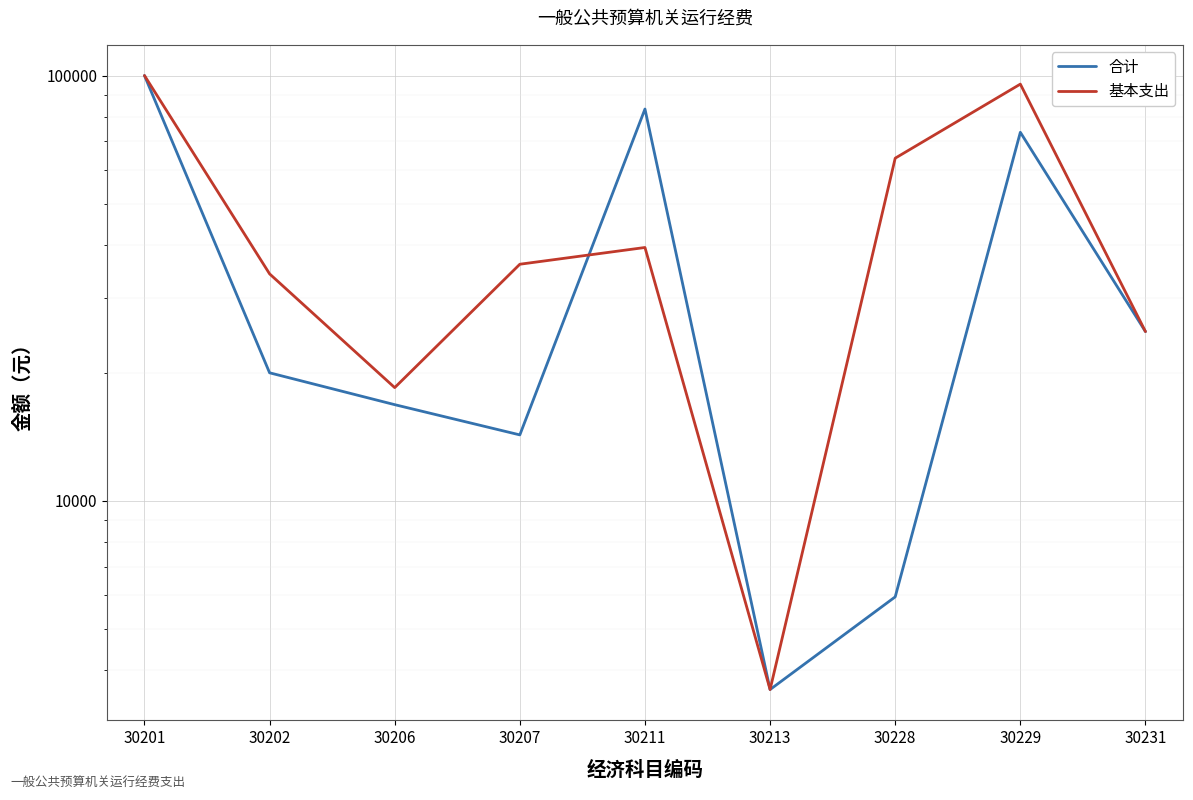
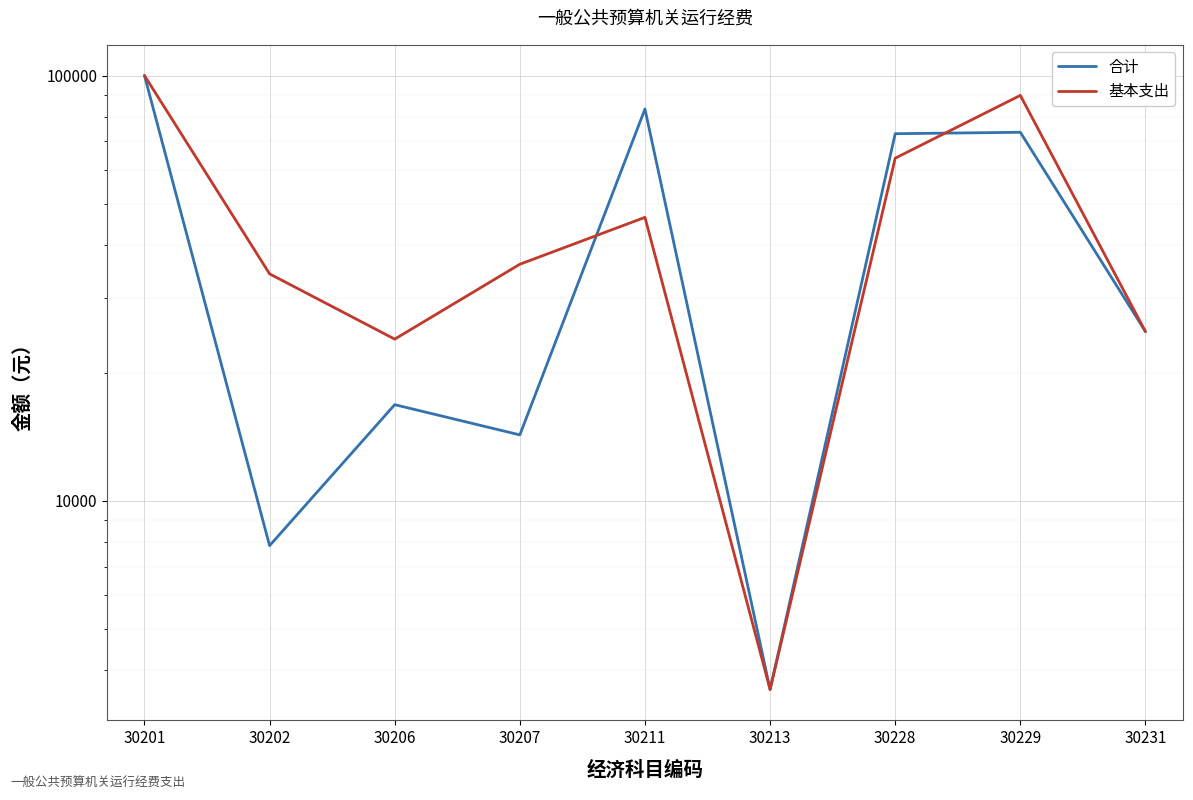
合计, 30202: 20000 -> 7800
基本支出, 30206: 18500 -> 24000
基本支出, 30211: 39000 -> 46000
合计, 30228: 5900 -> 73000
基本支出, 30229: 95000 -> 90000
